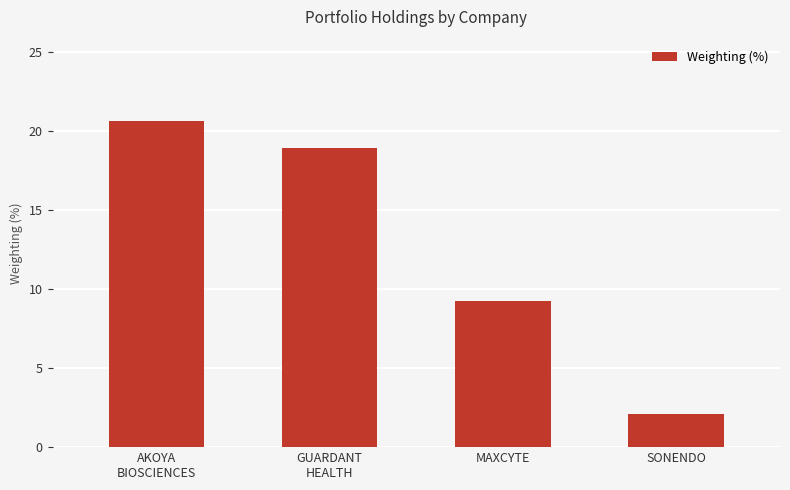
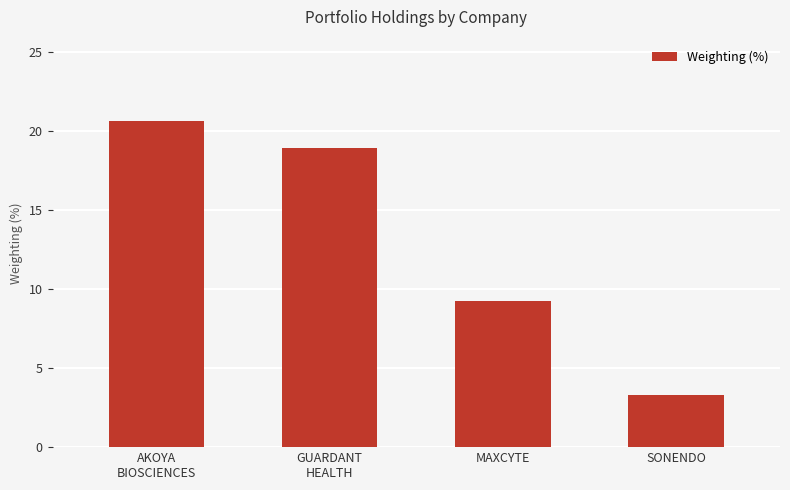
SONENDO: 2.1 -> 3.3
